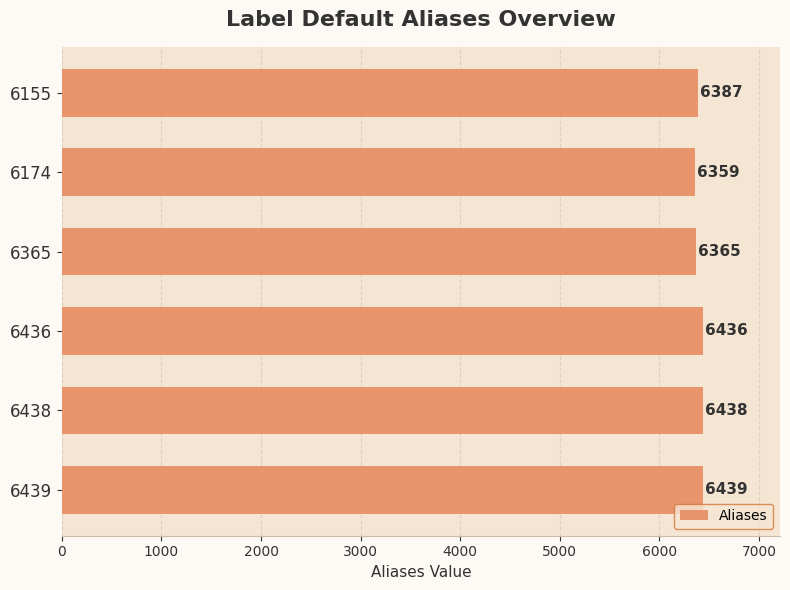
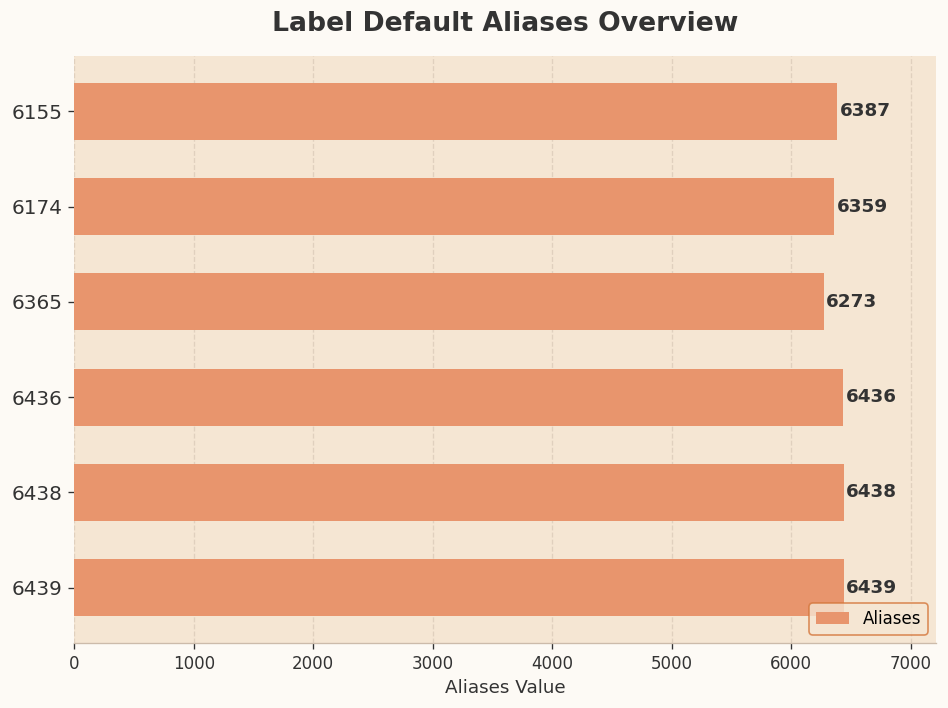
6365: 6365 -> 6273
